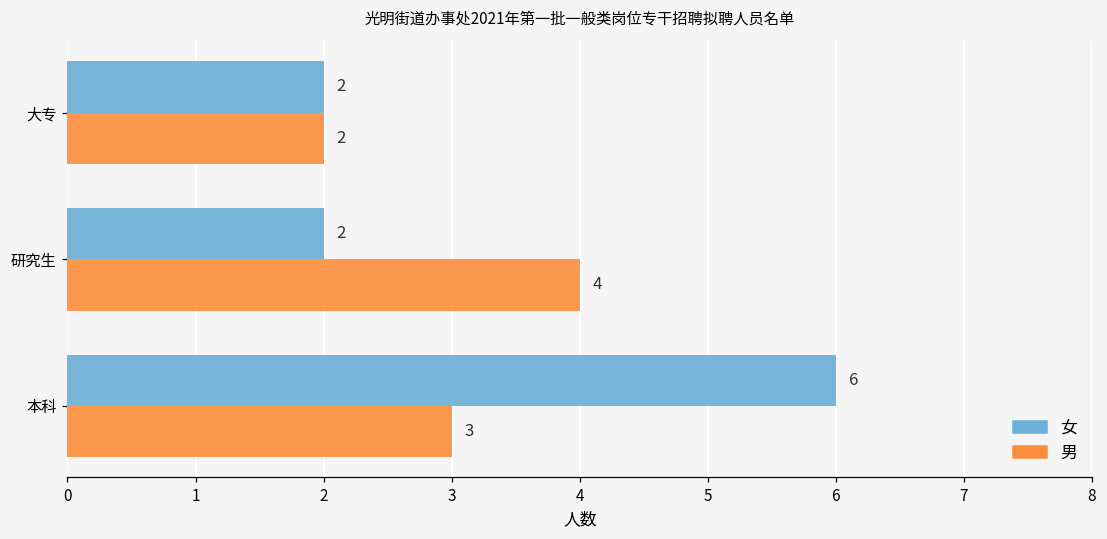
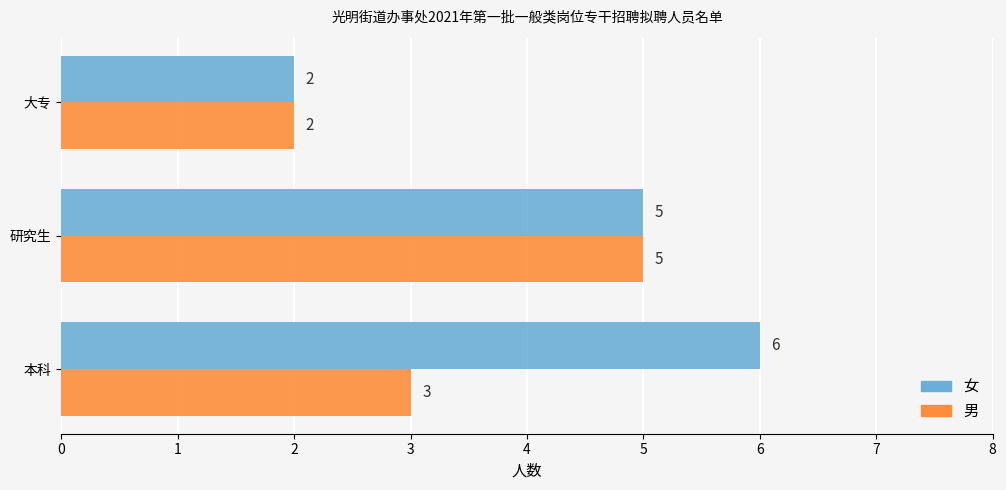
女, 研究生: 2 -> 5
男, 研究生: 4 -> 5
